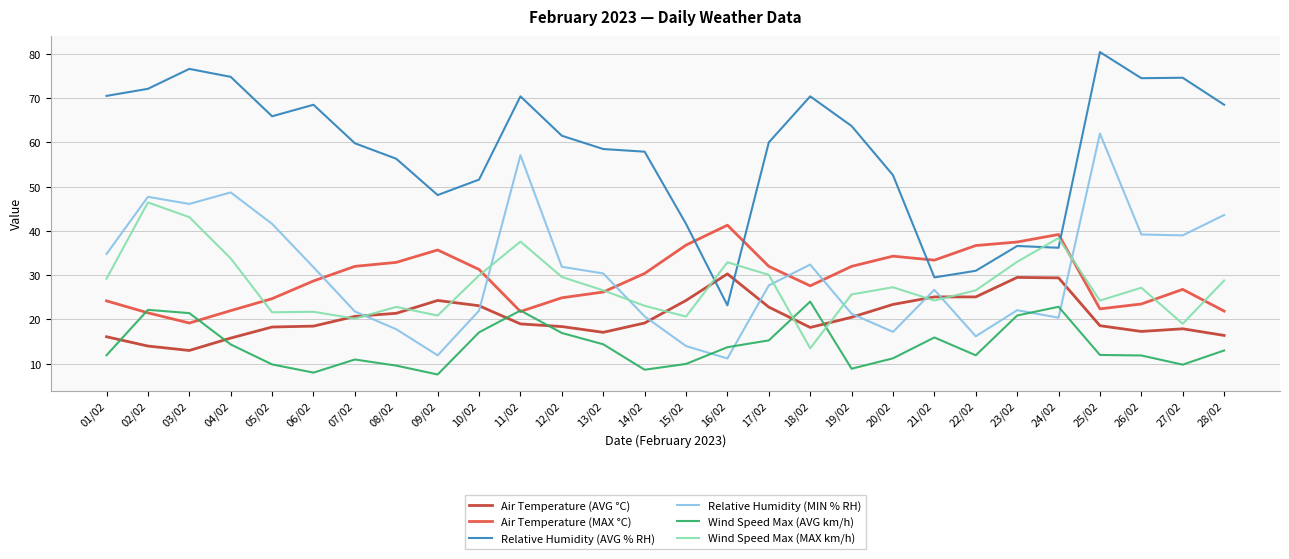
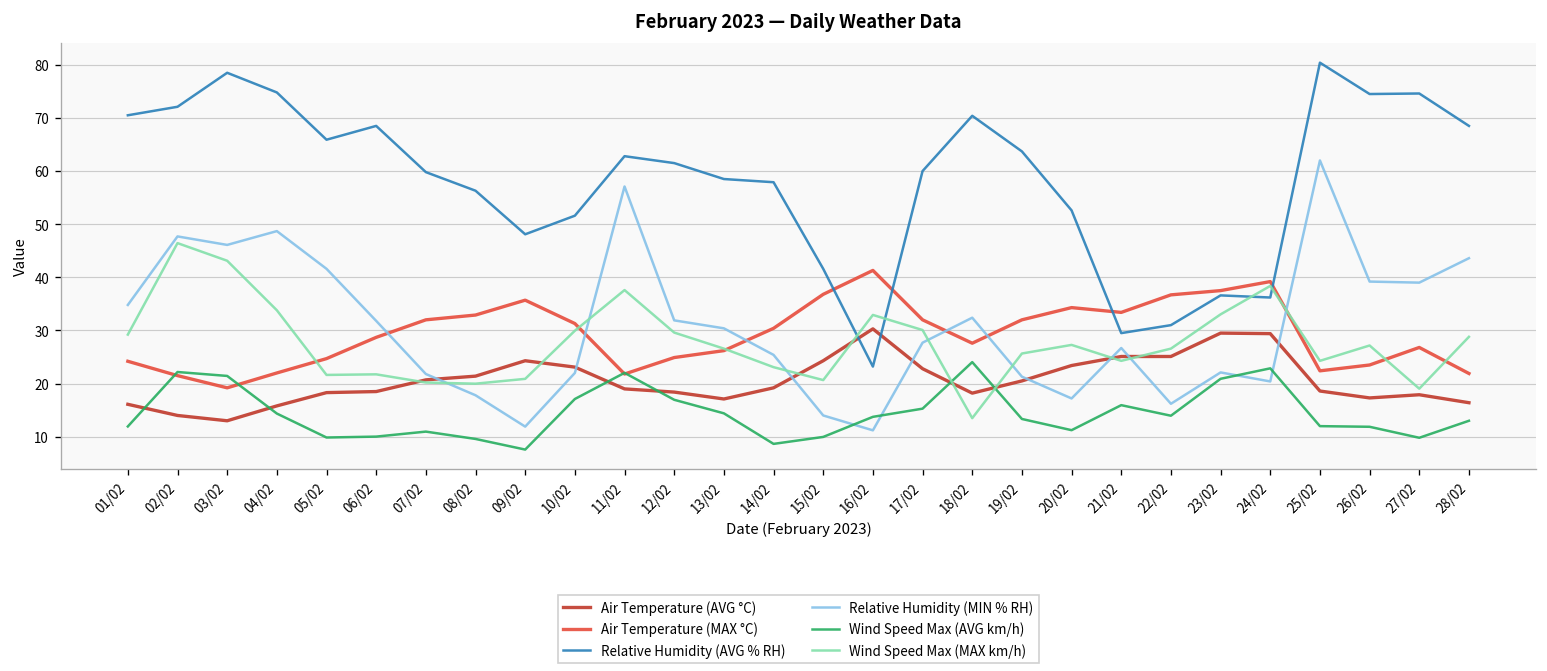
Relative Humidity (AVG % RH), 03/02: 77 -> 79
Wind Speed Max (AVG km/h), 06/02: 8 -> 10
Wind Speed Max (MAX km/h), 08/02: 23 -> 20
Relative Humidity (AVG % RH), 11/02: 70 -> 63
Relative Humidity (MIN % RH), 14/02: 21 -> 25
Wind Speed Max (AVG km/h), 19/02: 9 -> 13
Wind Speed Max (AVG km/h), 22/02: 12 -> 14
